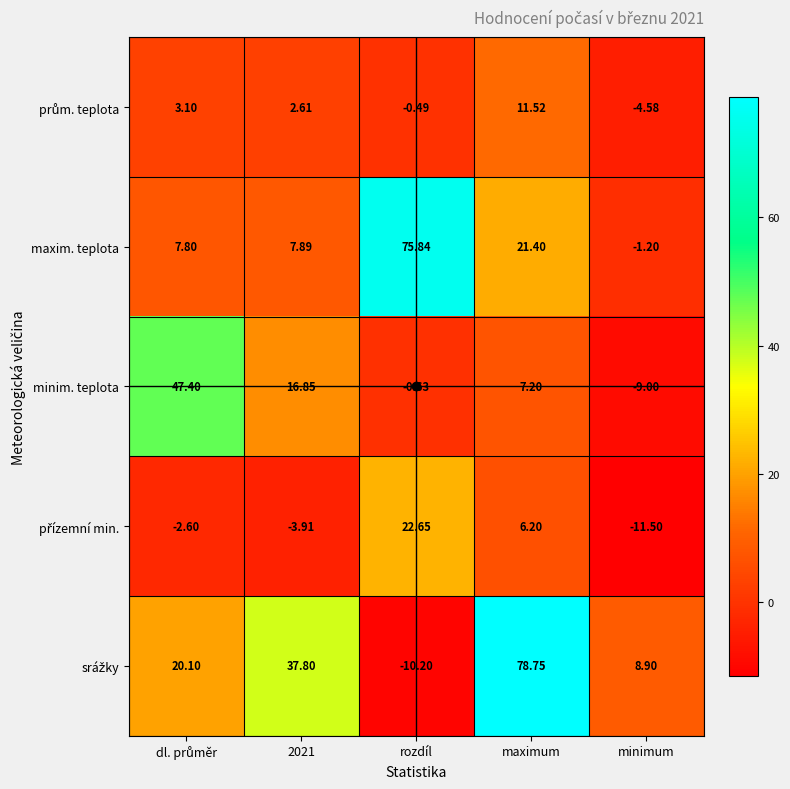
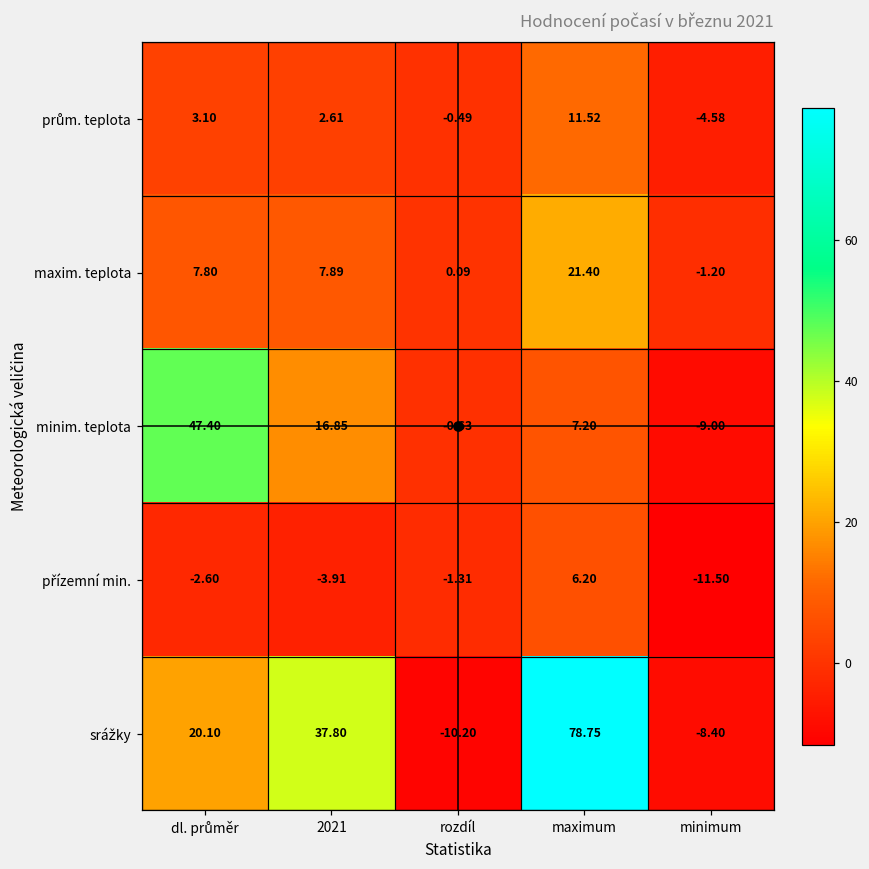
maxim. teplota, rozdíl: 75.84 -> 0.09
přízemní min., rozdíl: 22.65 -> -1.31
srážky, minimum: 8.90 -> -8.40
